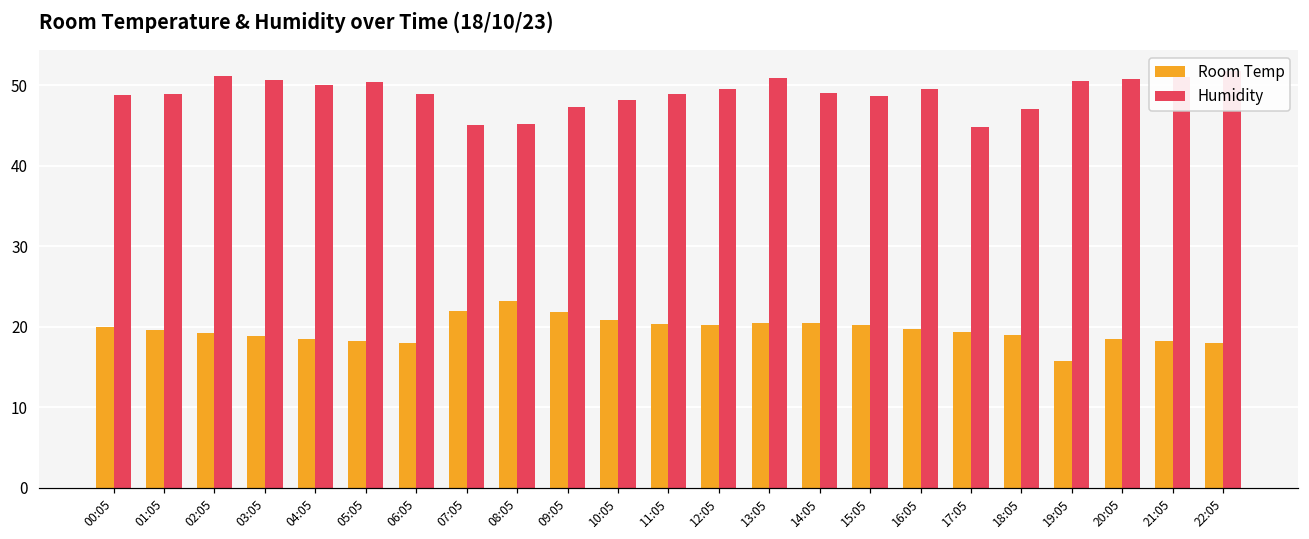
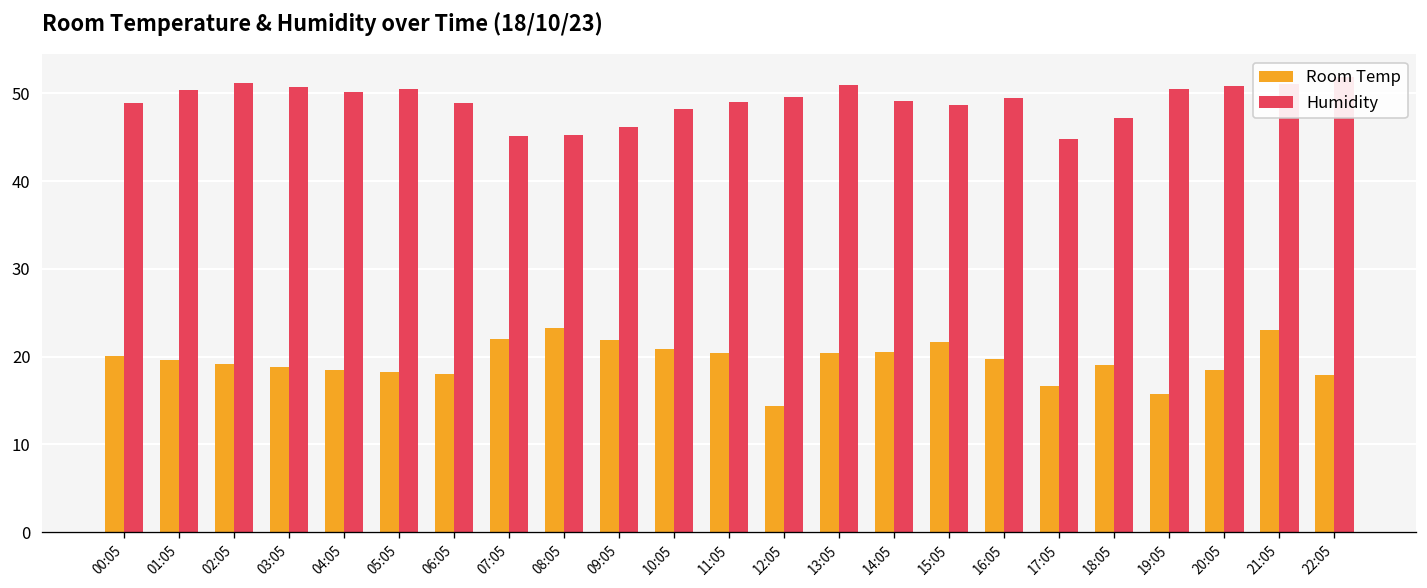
Humidity, 01:05: 49 -> 50
Humidity, 09:05: 47 -> 46
Room Temp, 12:05: 20 -> 14
Room Temp, 15:05: 20 -> 22
Room Temp, 17:05: 19 -> 17
Room Temp, 21:05: 18 -> 23
